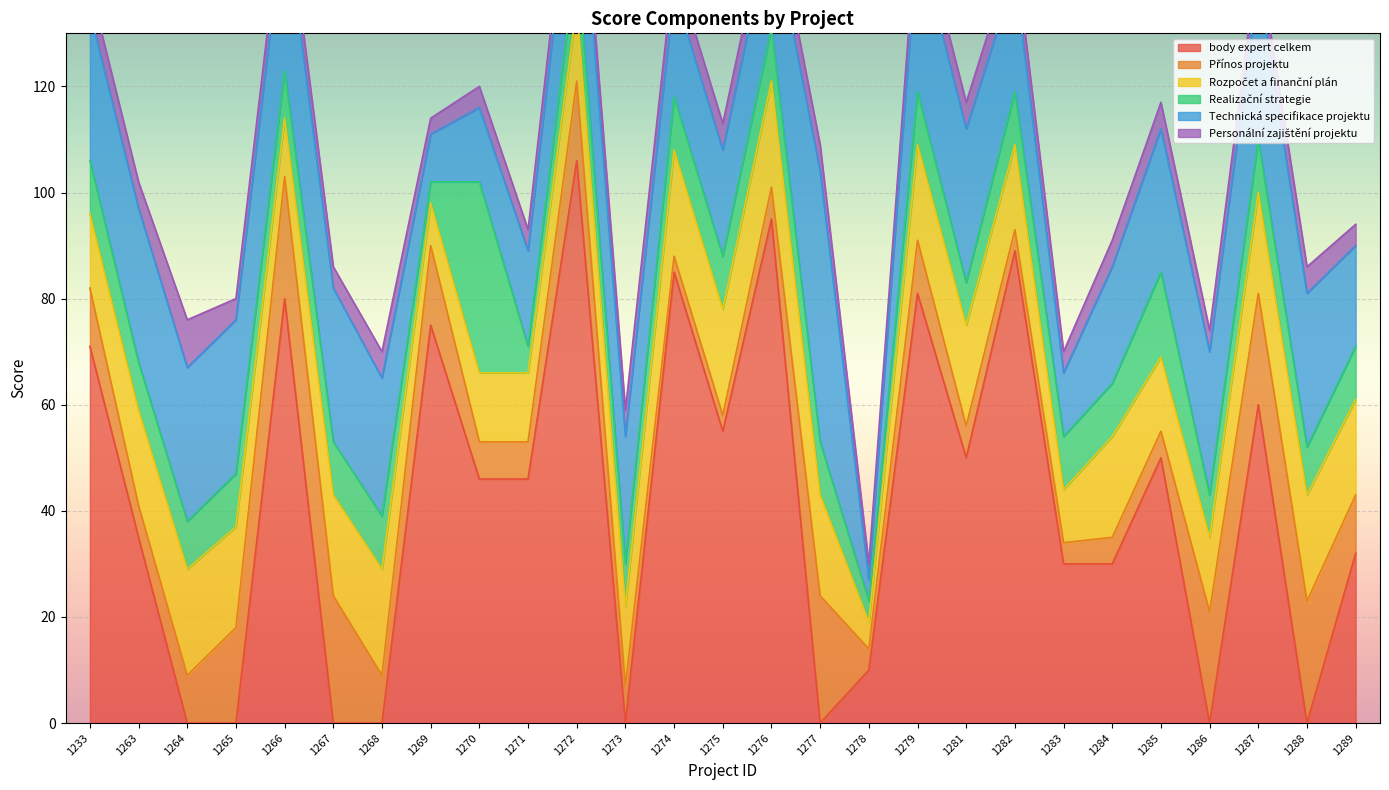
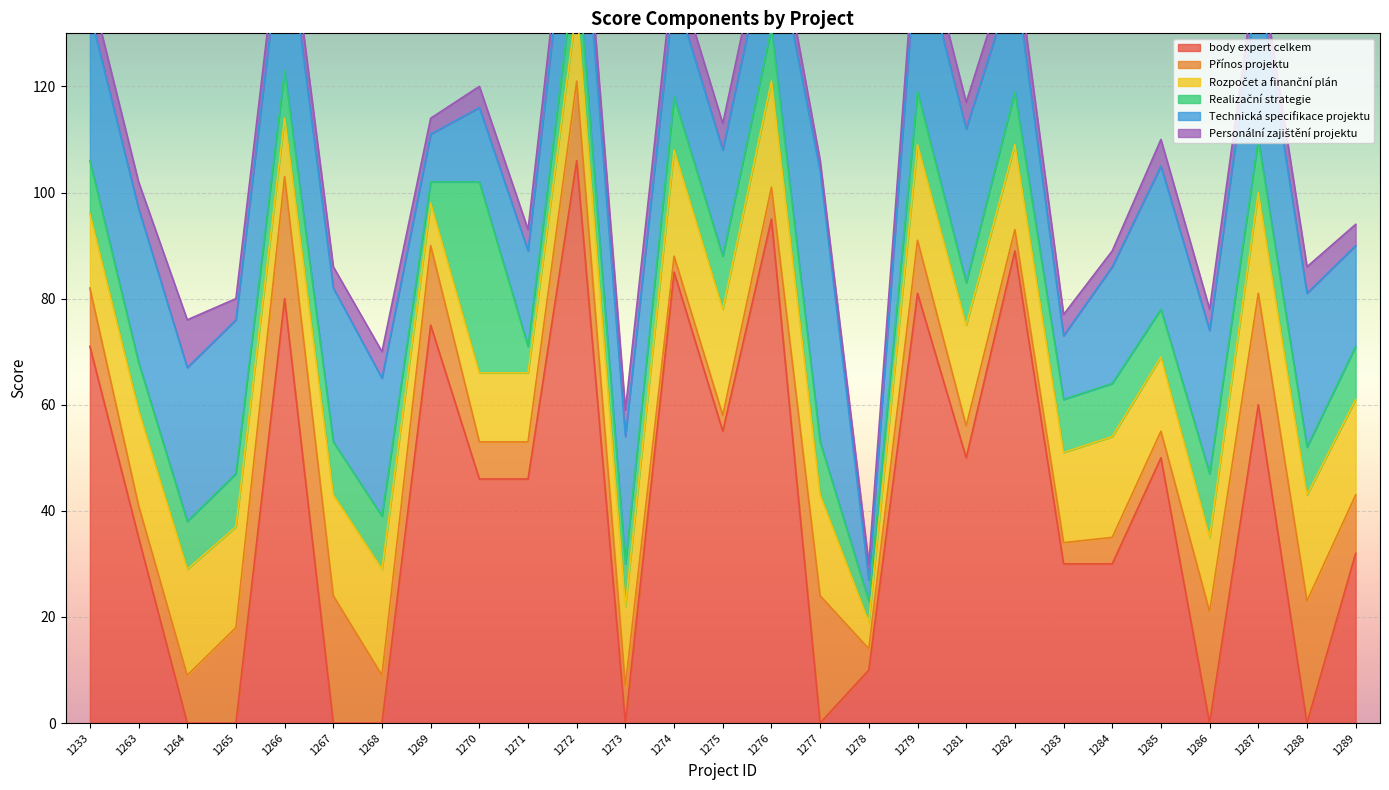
Personální zajištění projektu, 1277: 5 -> 2
Rozpočet a finanční plán, 1283: 10 -> 17
Personální zajištění projektu, 1284: 5 -> 3
Realizační strategie, 1285: 16 -> 9
Realizační strategie, 1286: 8 -> 12
